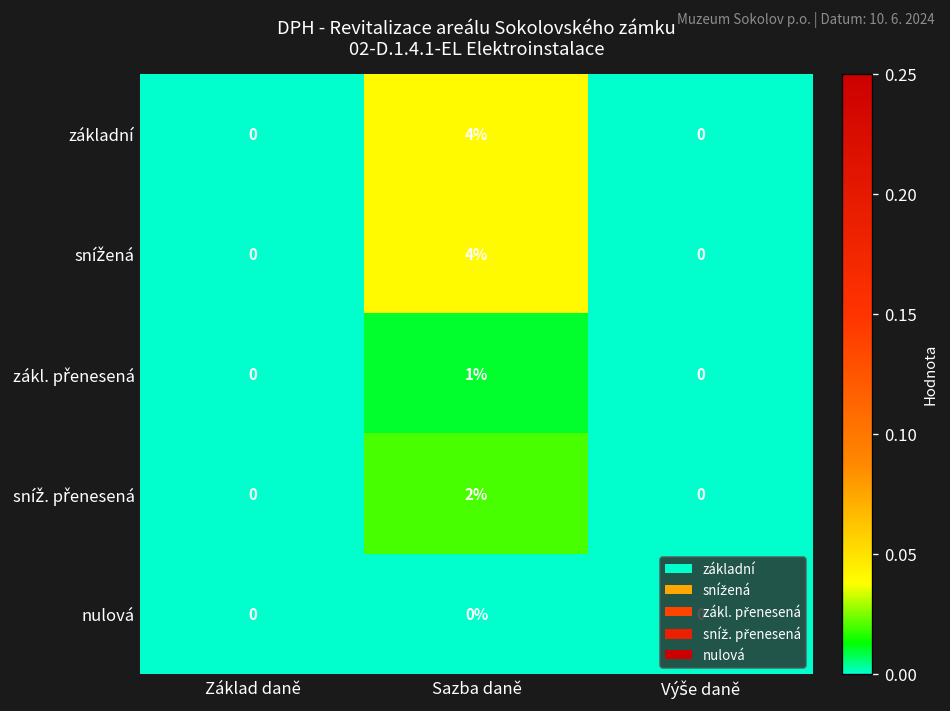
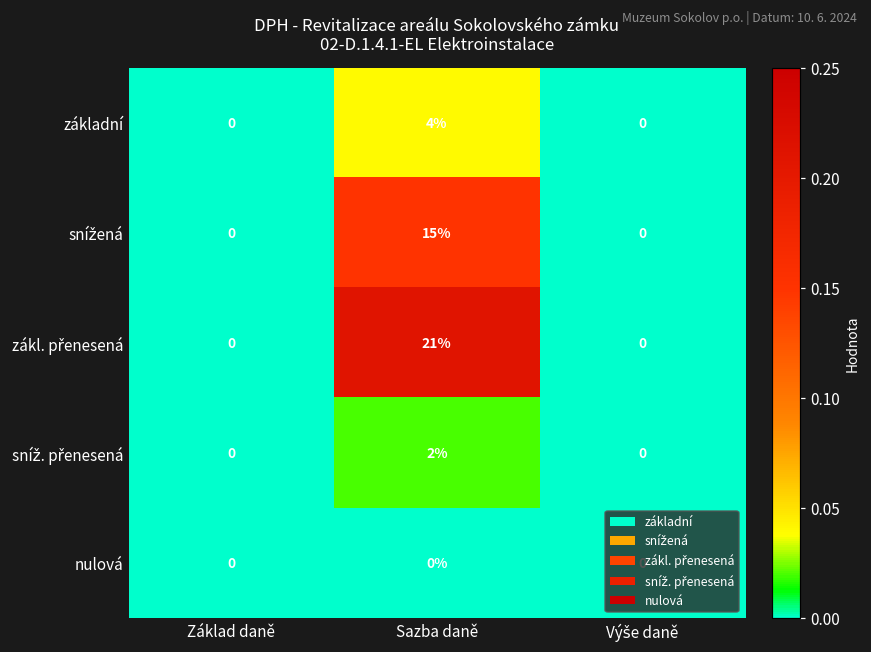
snížená, Sazba daně: 4% -> 15%
zákl. přenesená, Sazba daně: 1% -> 21%
